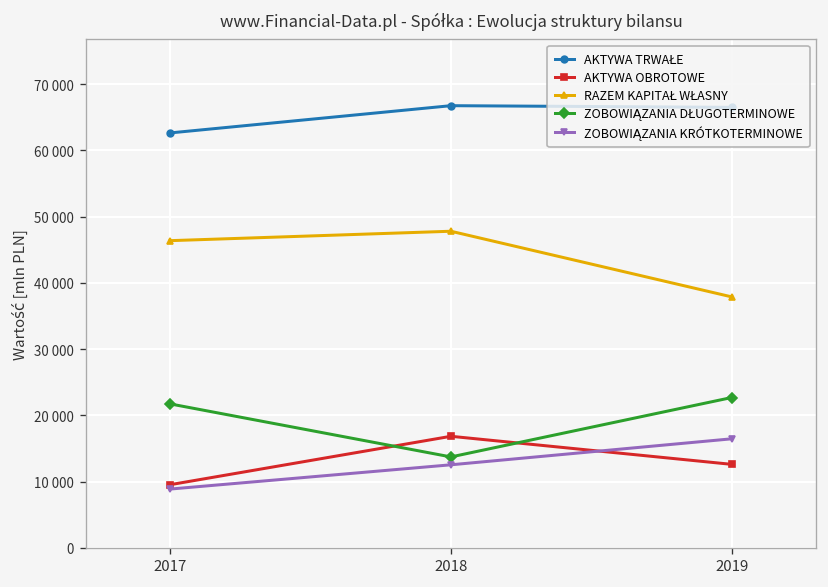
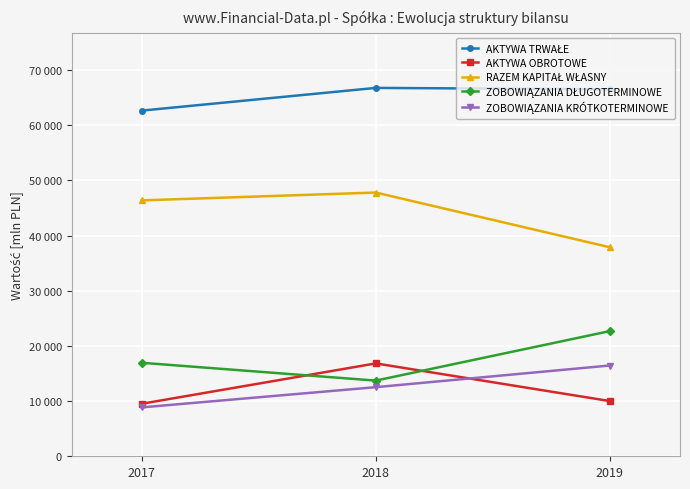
ZOBOWIĄZANIA DŁUGOTERMINOWE, 2017: 22000 -> 17000
AKTYWA OBROTOWE, 2019: 13000 -> 10000
